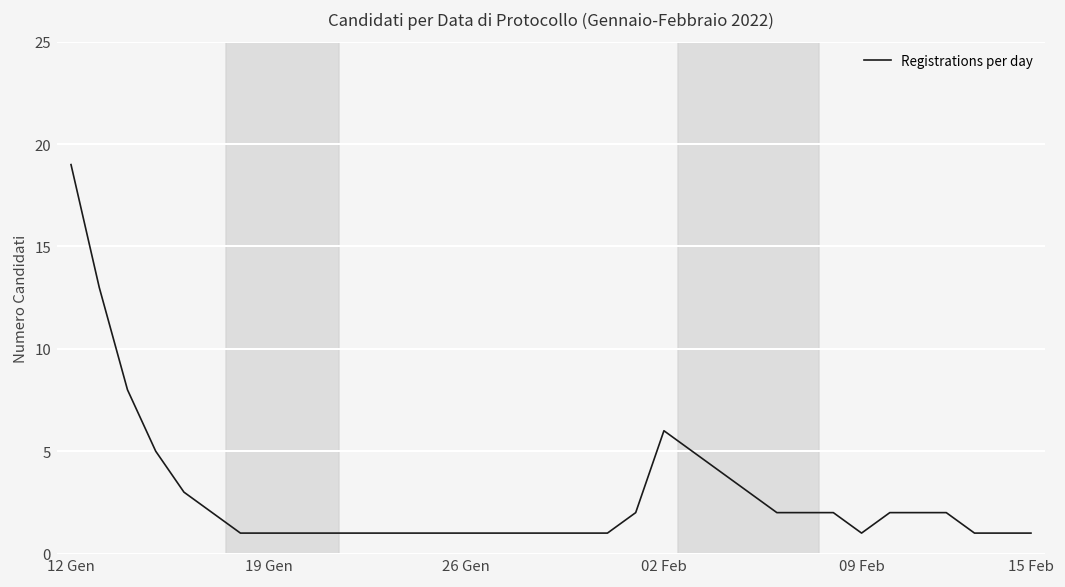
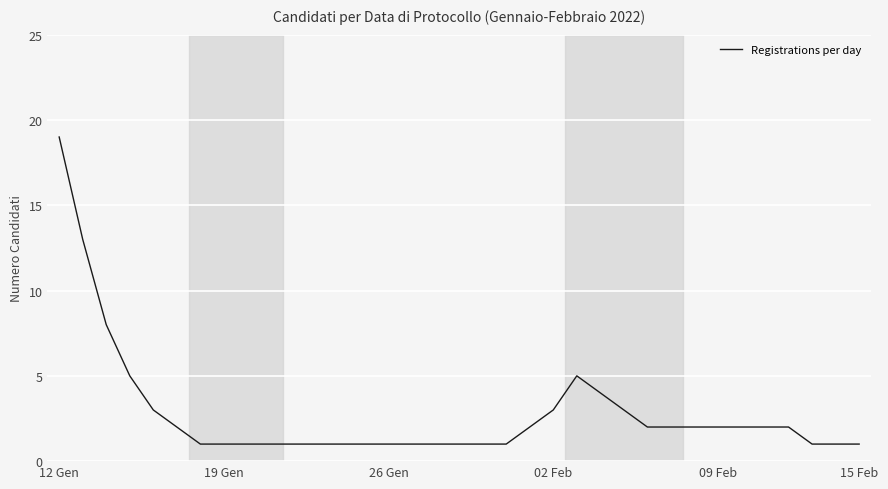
02 Feb: 6 -> 3
09 Feb: 1 -> 2
